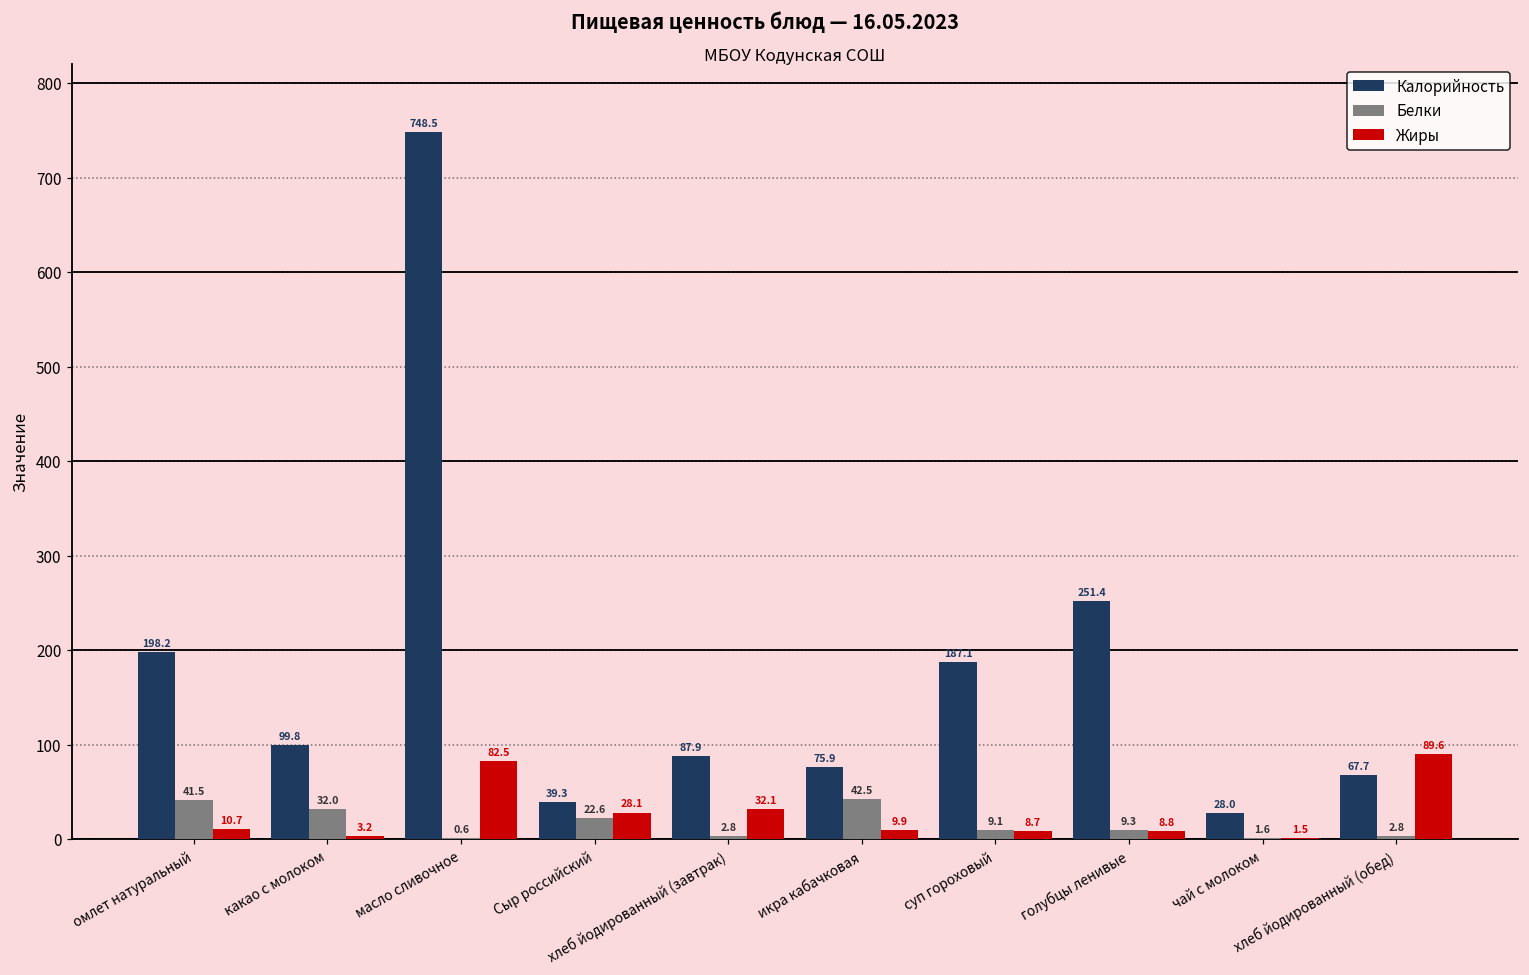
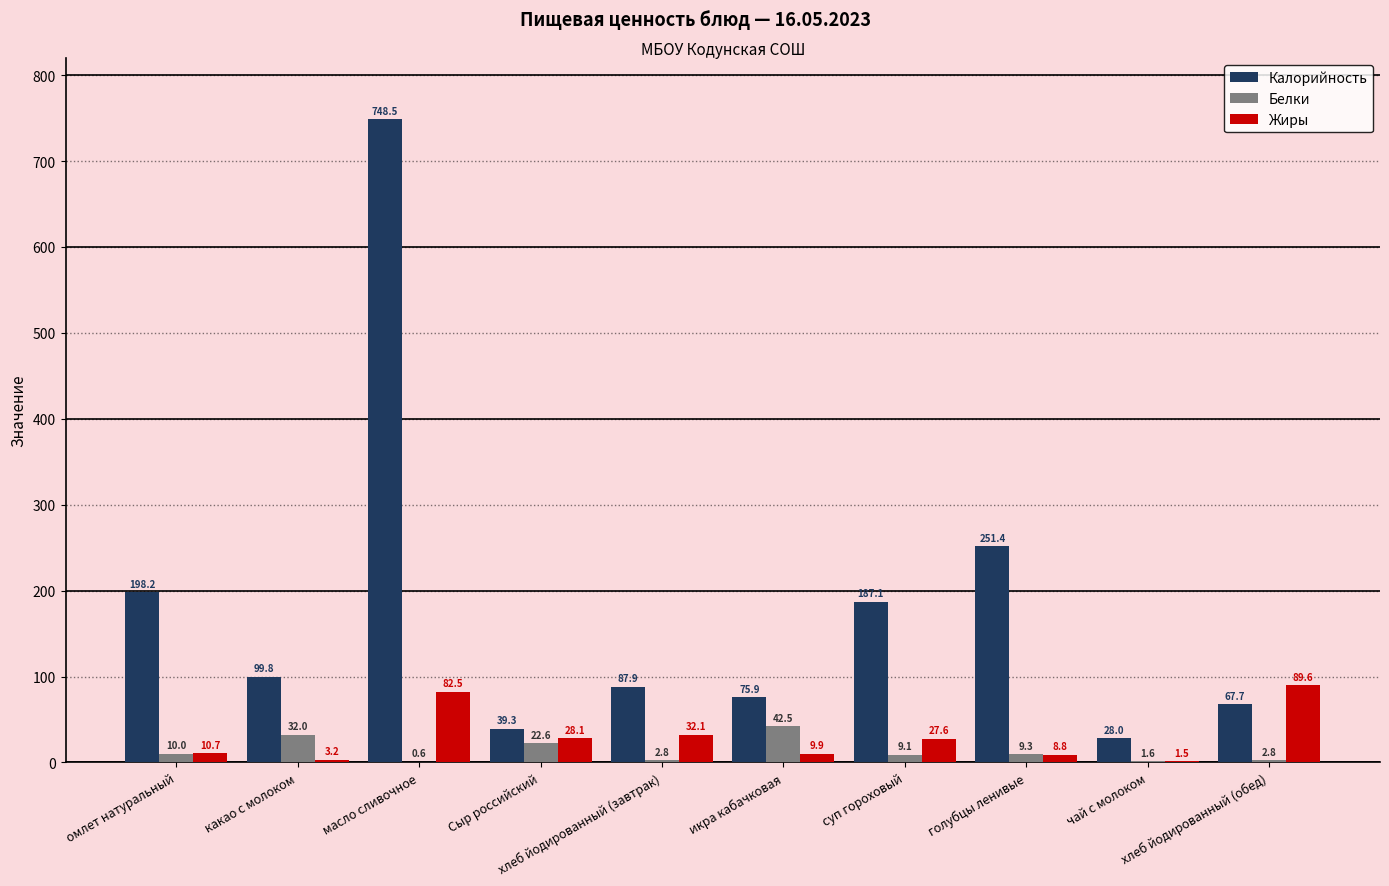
Белки, омлет натуральный: 41.5 -> 10.0
Жиры, суп гороховый: 8.7 -> 27.6
